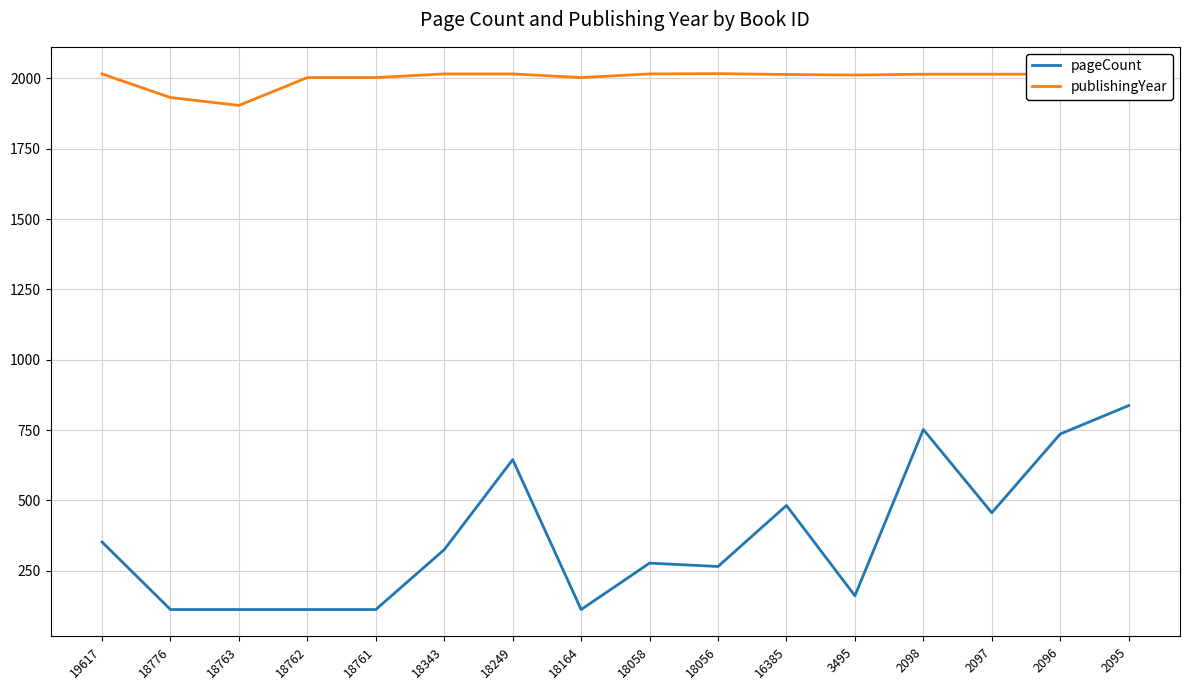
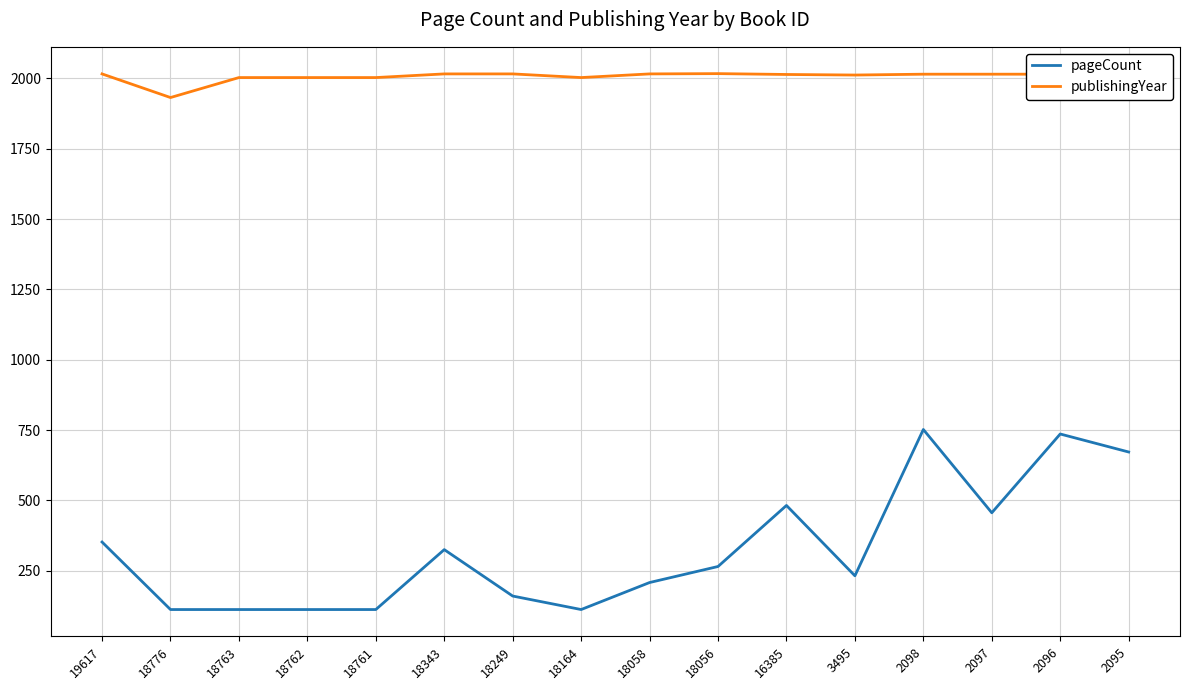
publishingYear, 18763: 1900 -> 2000
pageCount, 18249: 650 -> 160
pageCount, 18058: 280 -> 210
pageCount, 3495: 160 -> 230
pageCount, 2095: 840 -> 670
